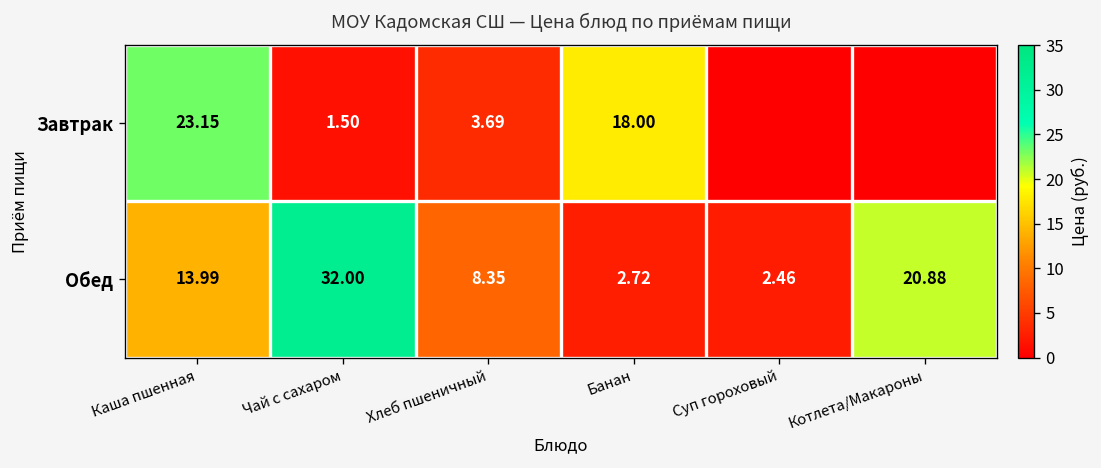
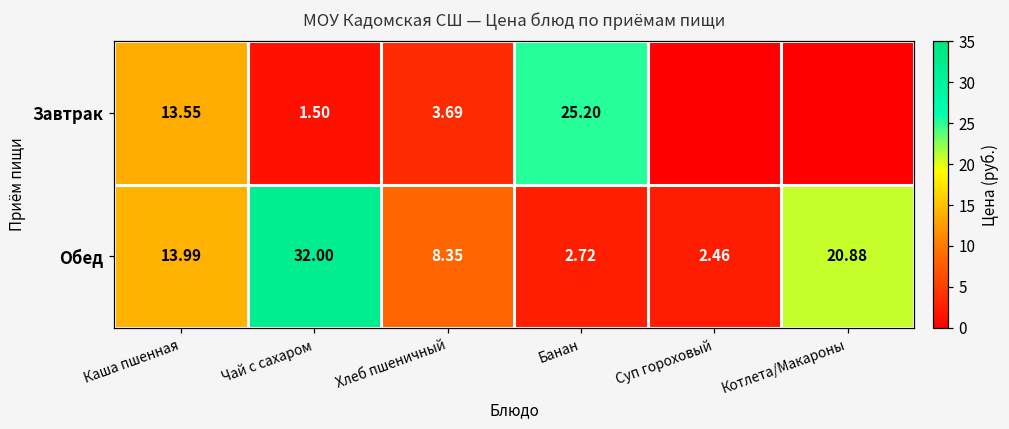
Завтрак, Каша пшенная: 23.15 -> 13.55
Завтрак, Банан: 18.00 -> 25.20
